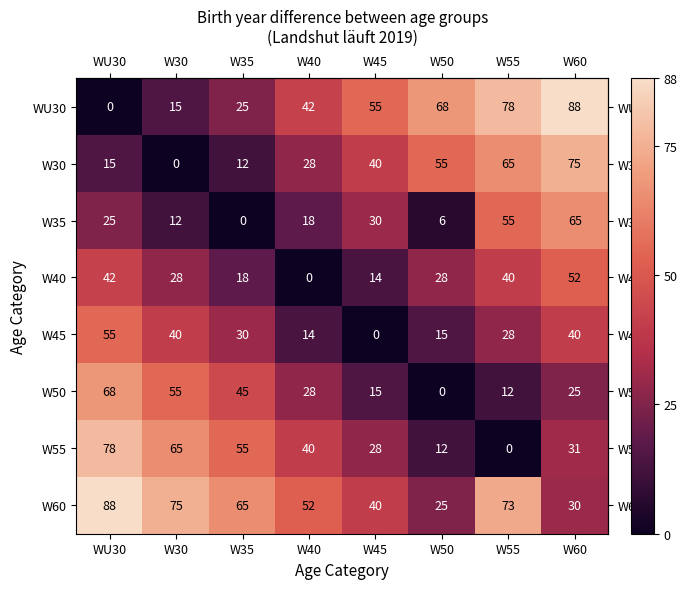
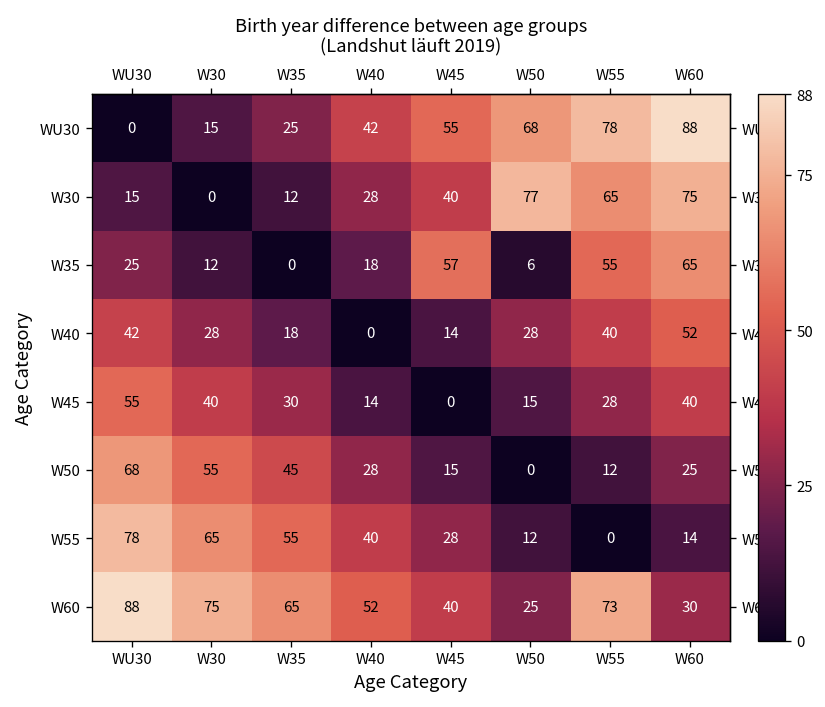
W30, W50: 55 -> 77
W35, W45: 30 -> 57
W55, W60: 31 -> 14
